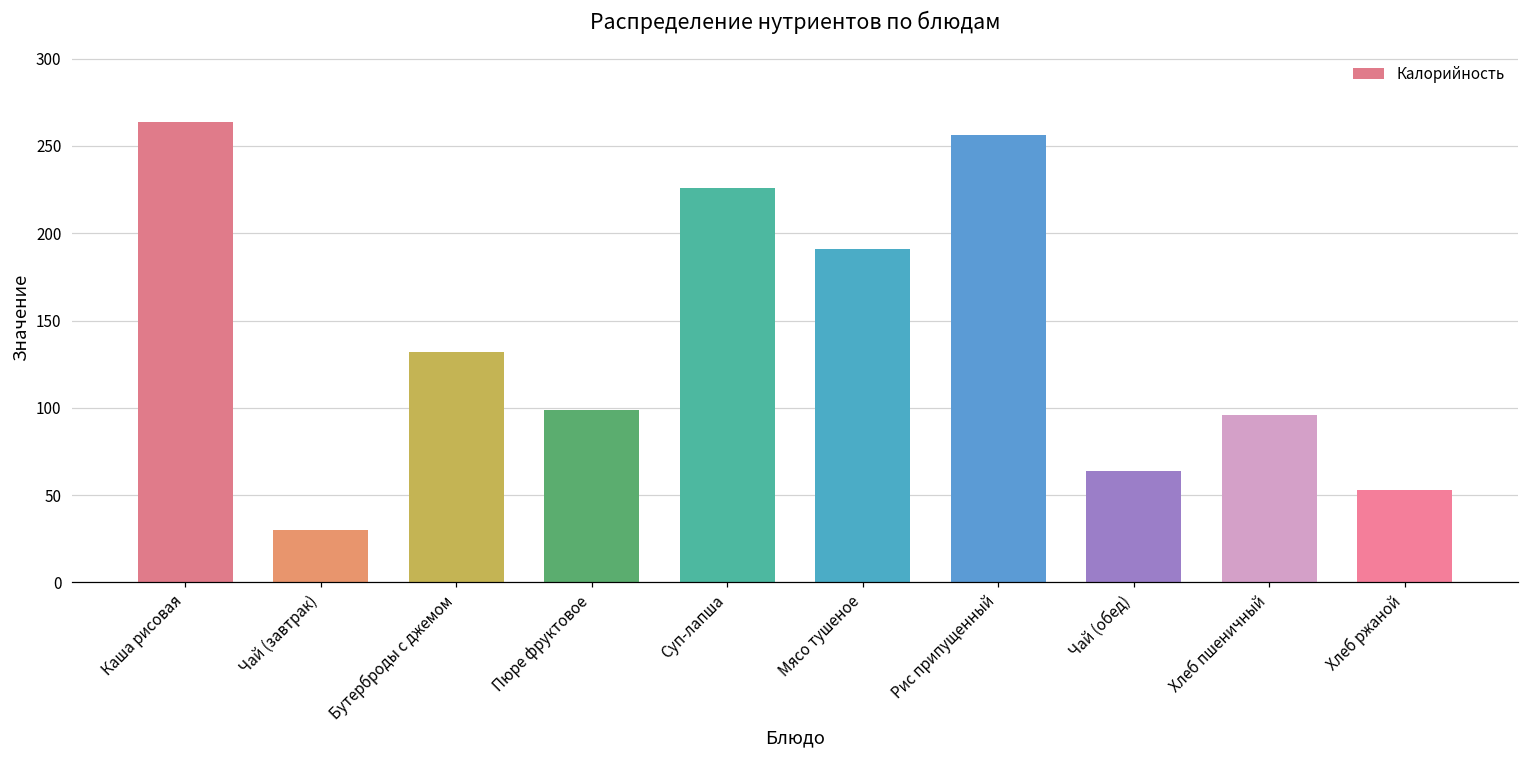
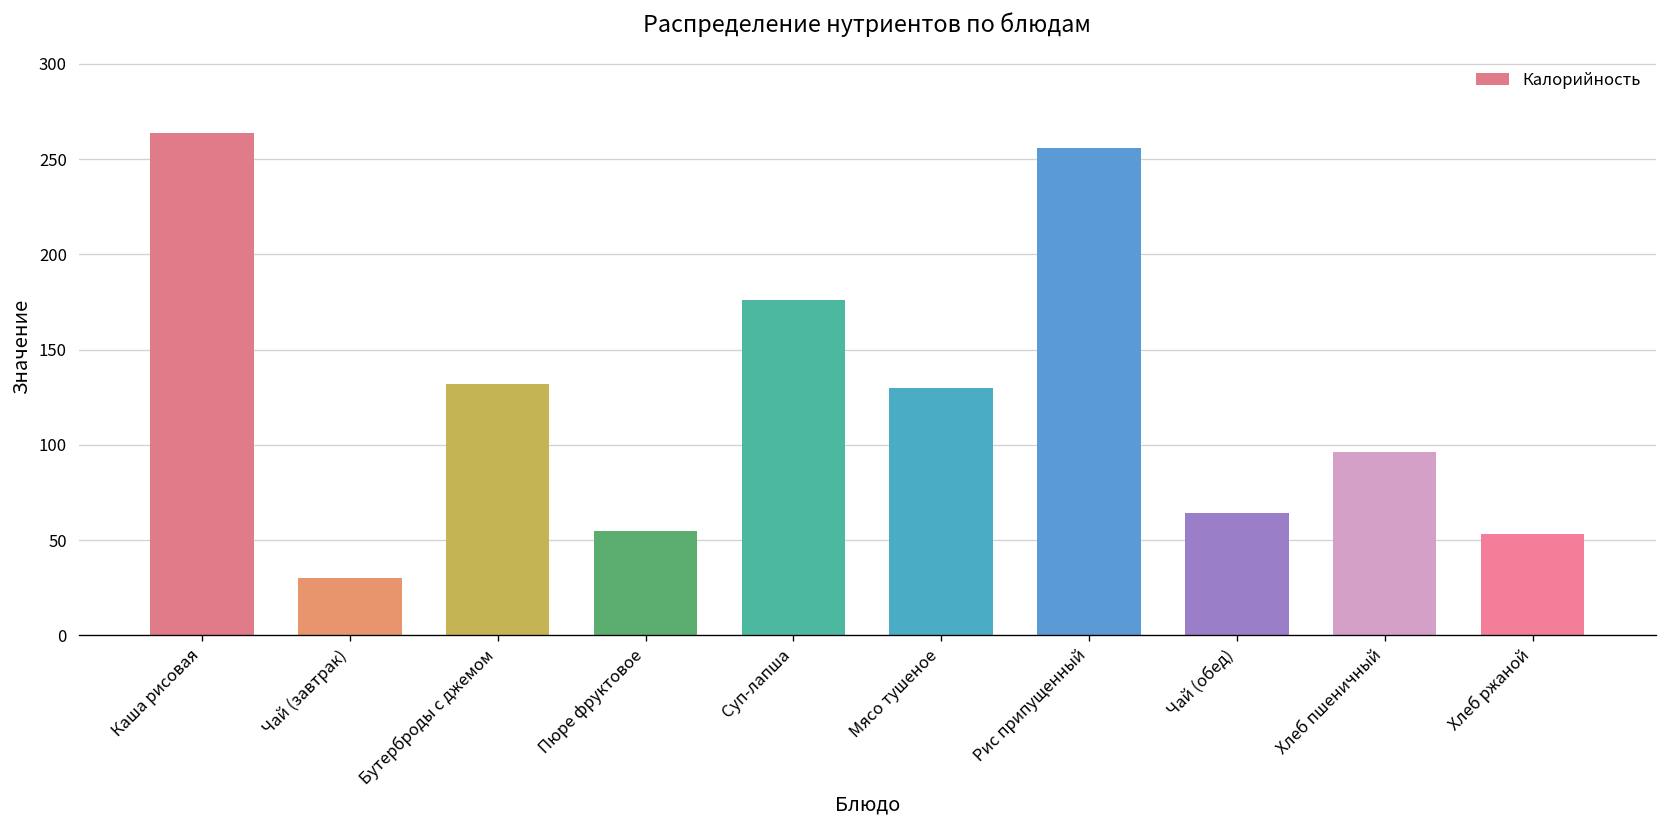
Пюре фруктовое: 99 -> 55
Суп-лапша: 226 -> 176
Мясо тушеное: 191 -> 130
